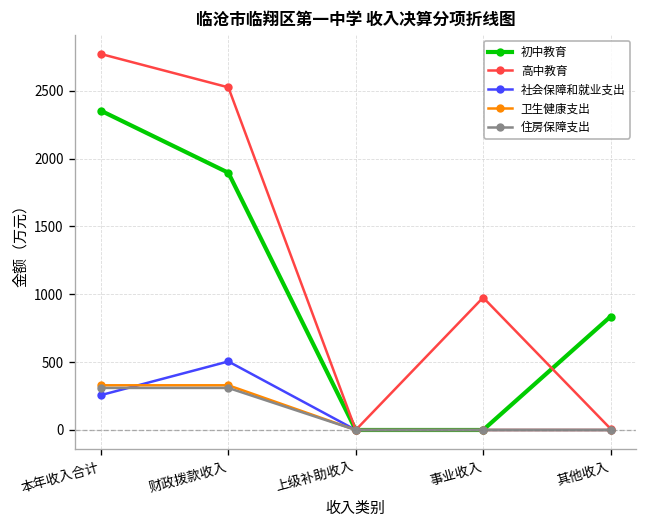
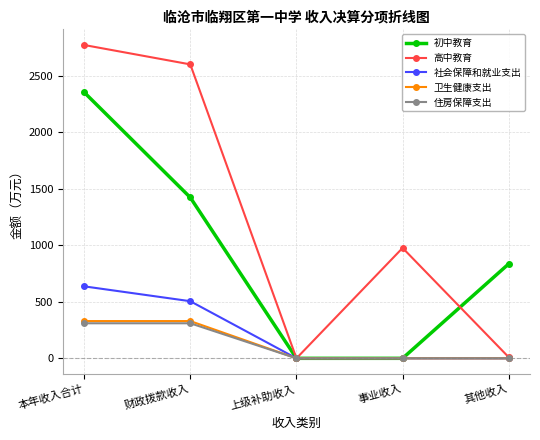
社会保障和就业支出, 本年收入合计: 260 -> 640
初中教育, 财政拨款收入: 1900 -> 1420
高中教育, 财政拨款收入: 2520 -> 2600
